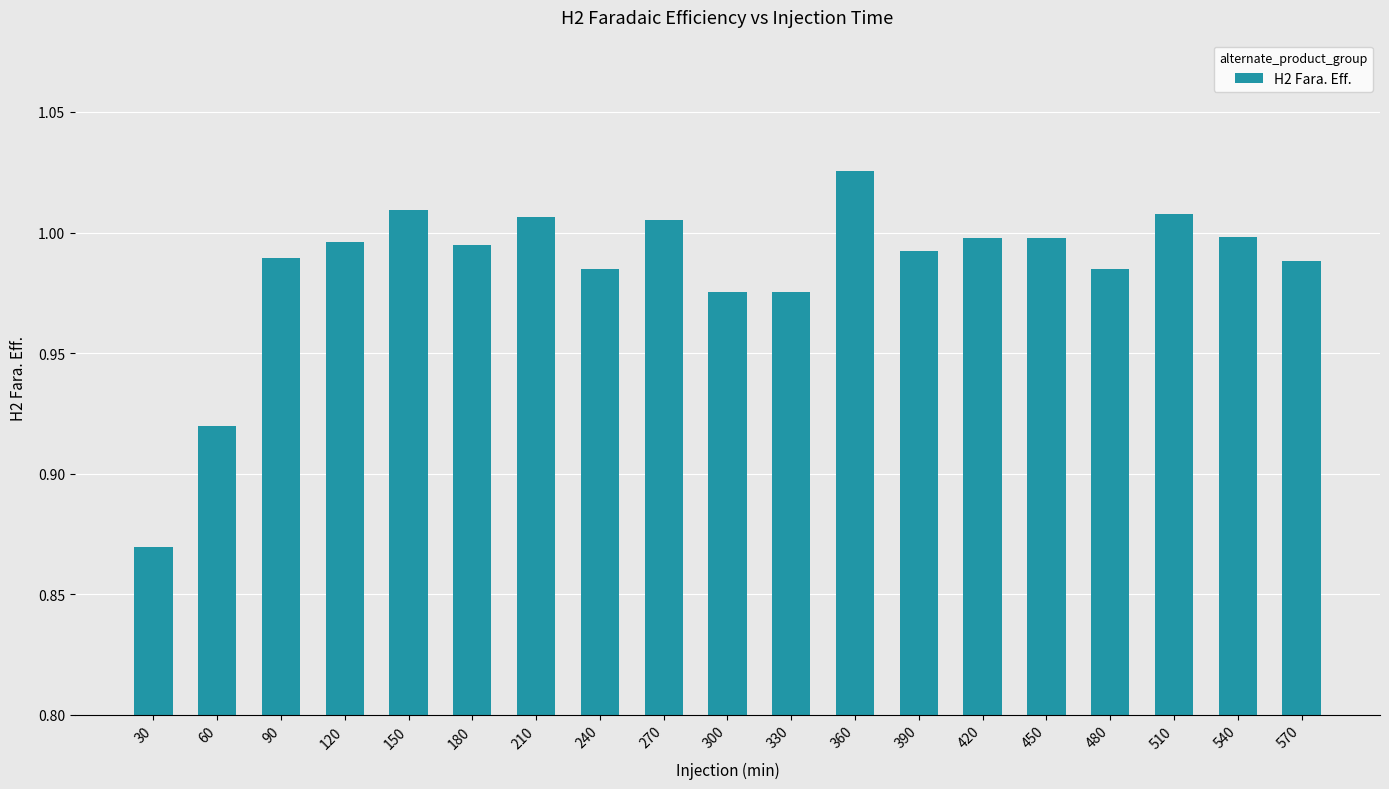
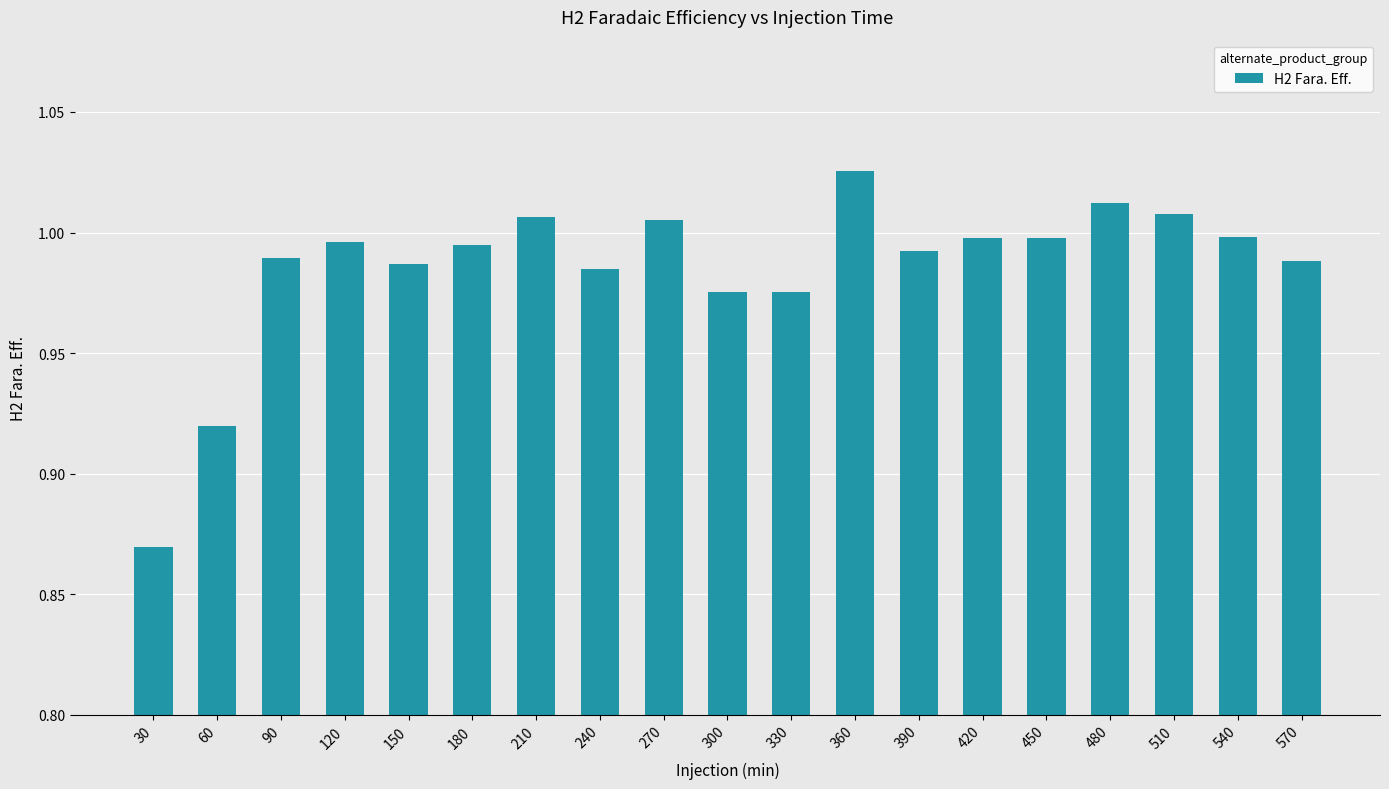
150: 1.009 -> 0.987
480: 0.985 -> 1.012
